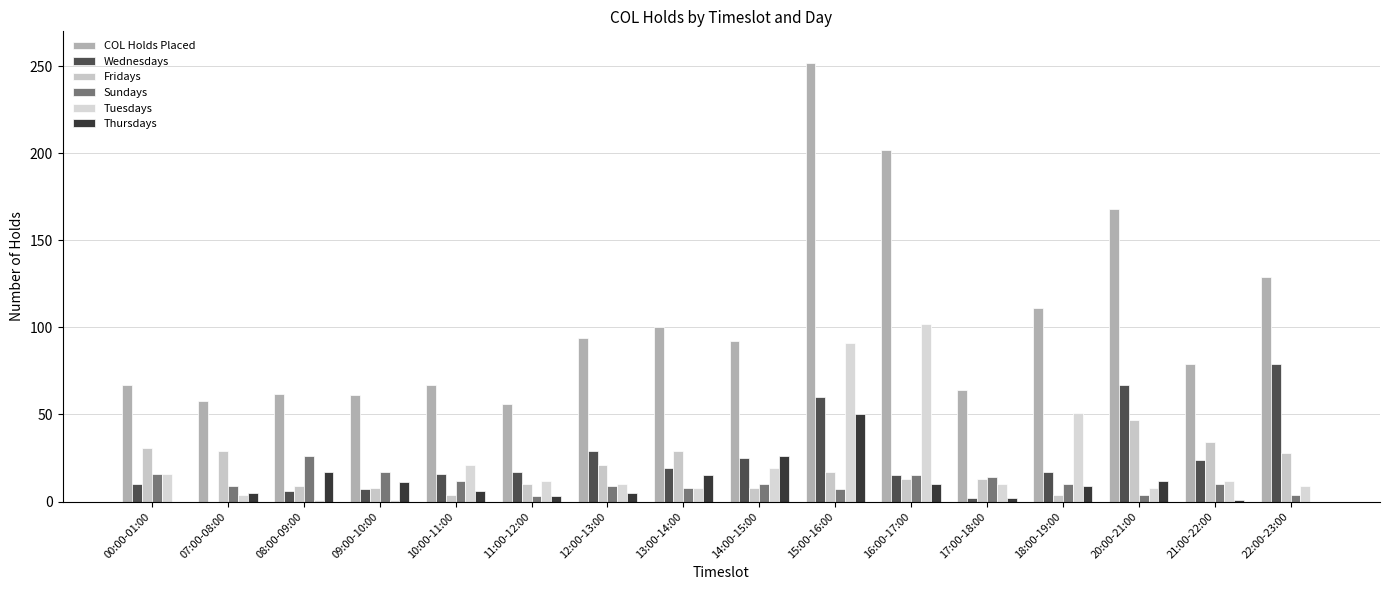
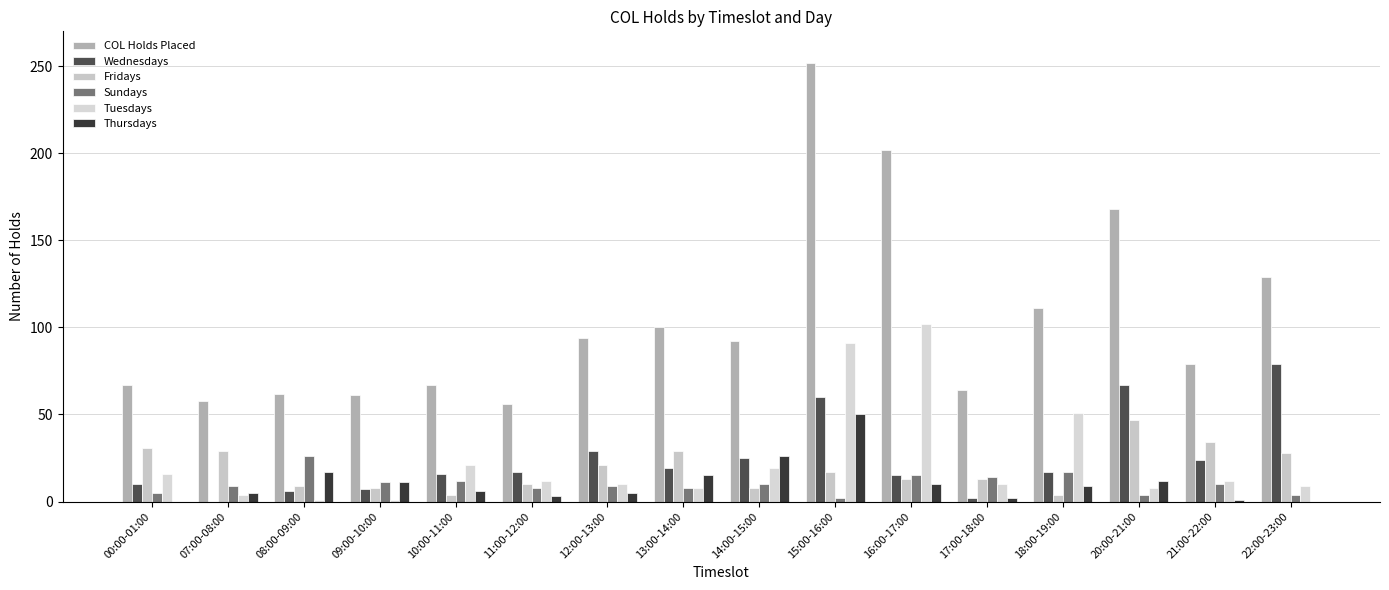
Sundays, 00:00-01:00: 16 -> 5
Sundays, 09:00-10:00: 17 -> 11
Sundays, 11:00-12:00: 3 -> 8
Sundays, 15:00-16:00: 7 -> 2
Sundays, 18:00-19:00: 10 -> 17
